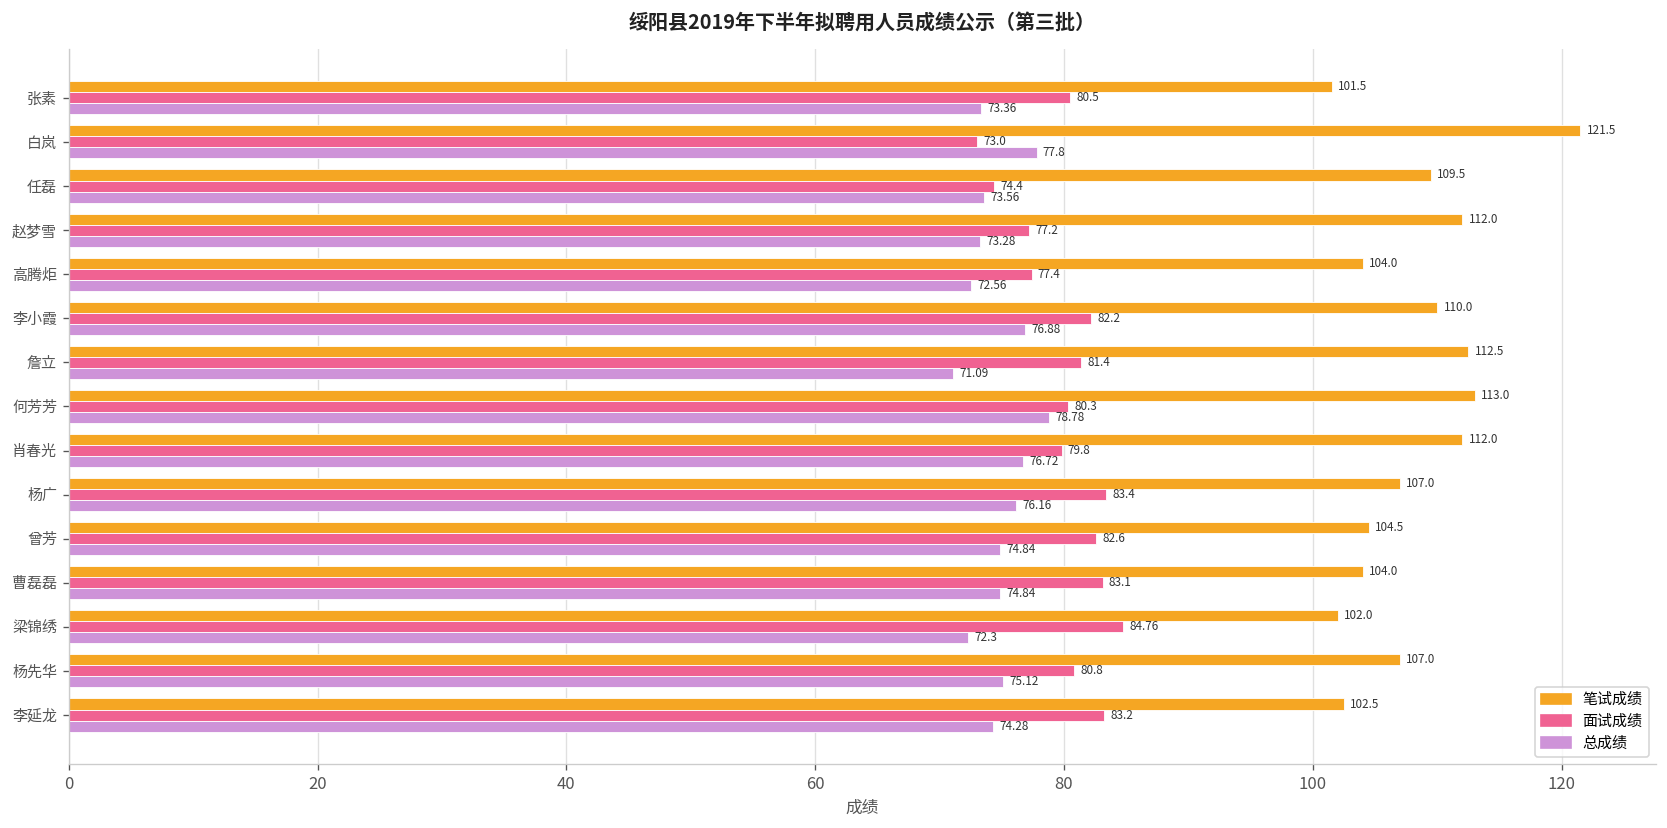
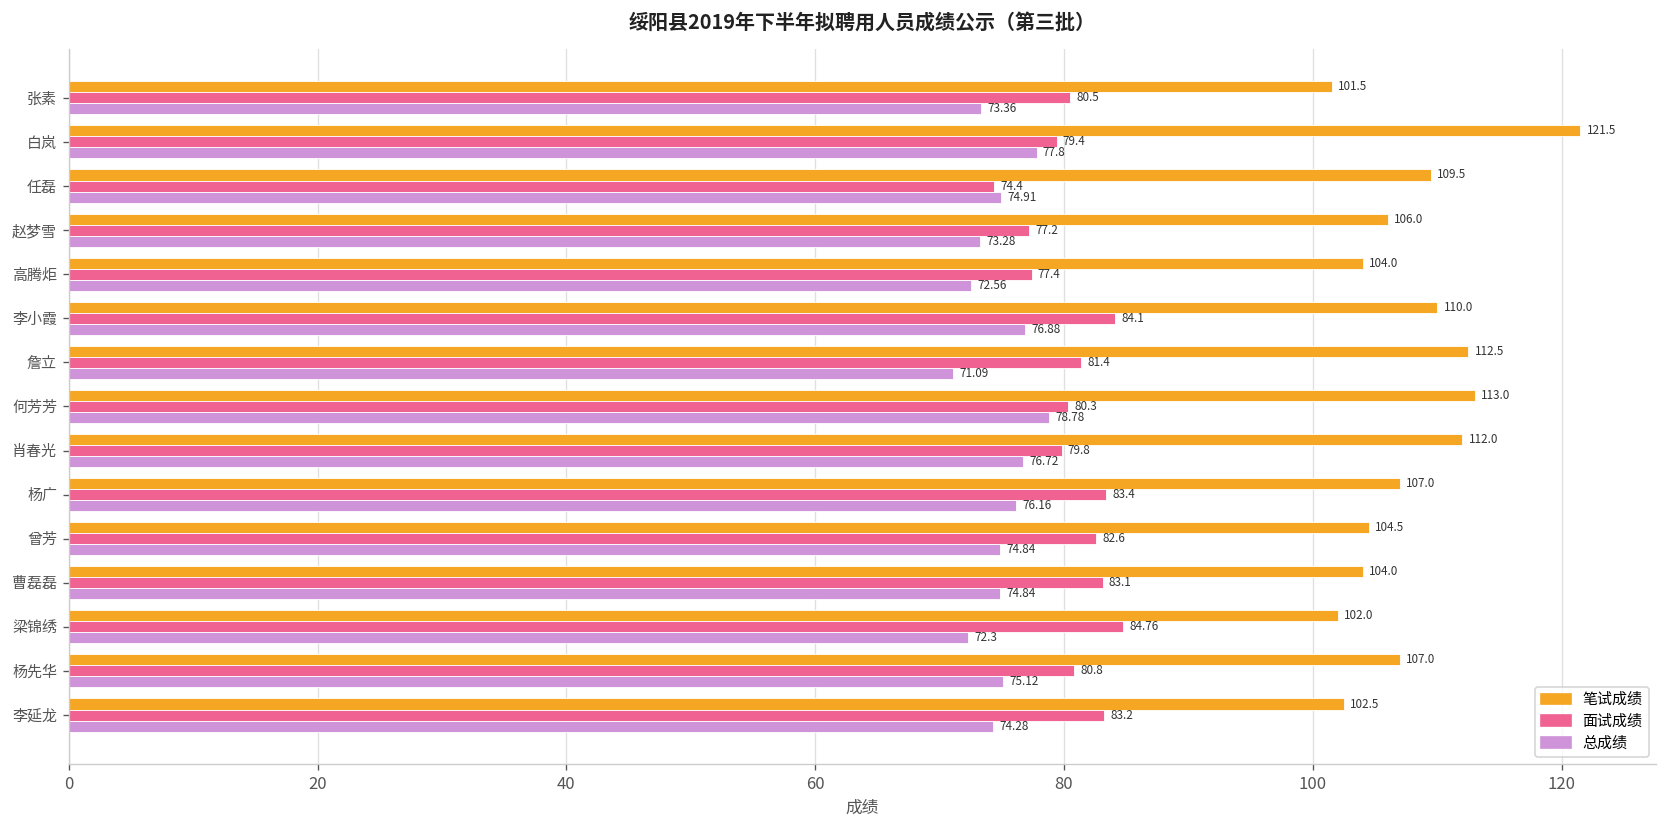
面试成绩, 白岚: 73.0 -> 79.4
总成绩, 任磊: 73.56 -> 74.91
笔试成绩, 赵梦雪: 112.0 -> 106.0
面试成绩, 李小霞: 82.2 -> 84.1
